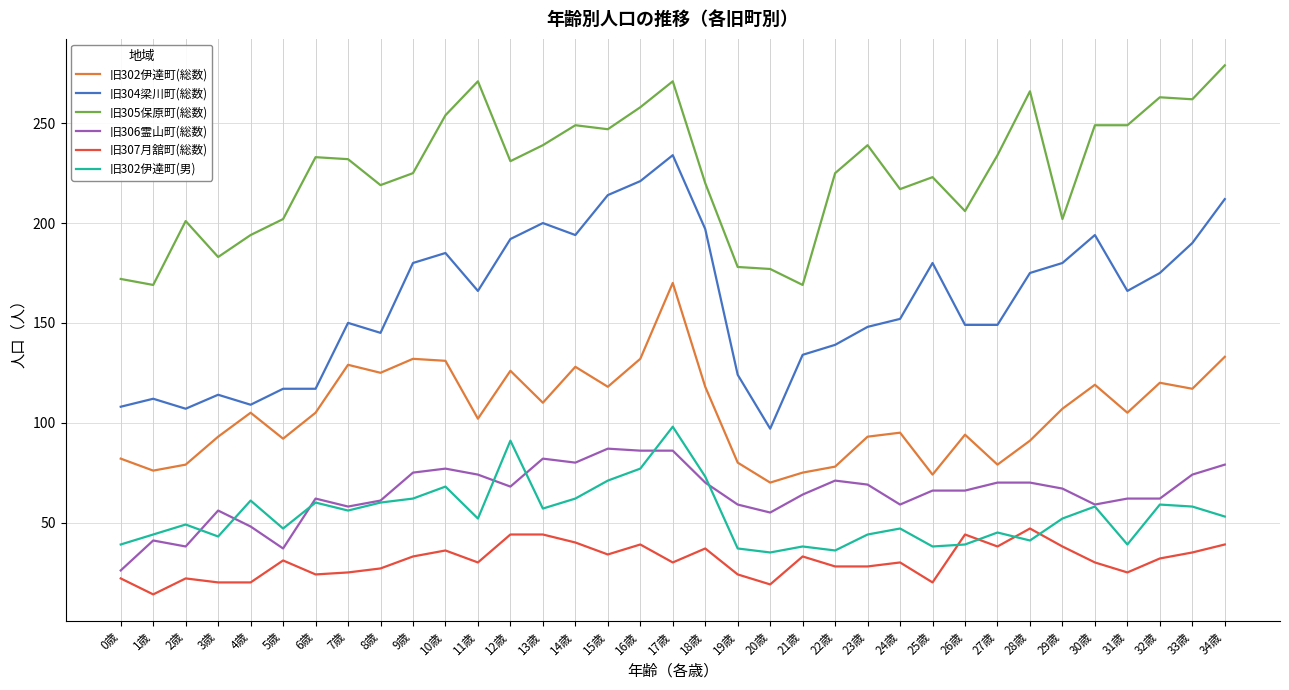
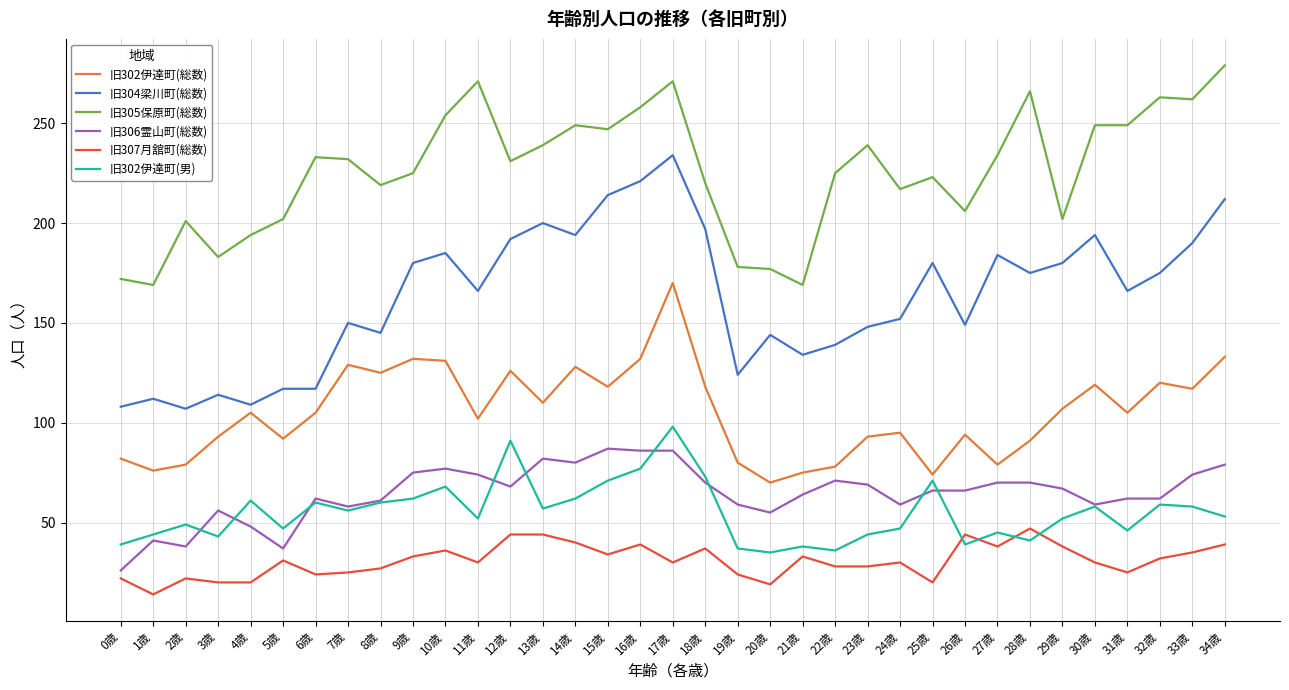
旧304梁川町(総数), 20歳: 97 -> 144
旧302伊達町(男), 25歳: 38 -> 71
旧304梁川町(総数), 27歳: 149 -> 184
旧302伊達町(男), 31歳: 39 -> 46
